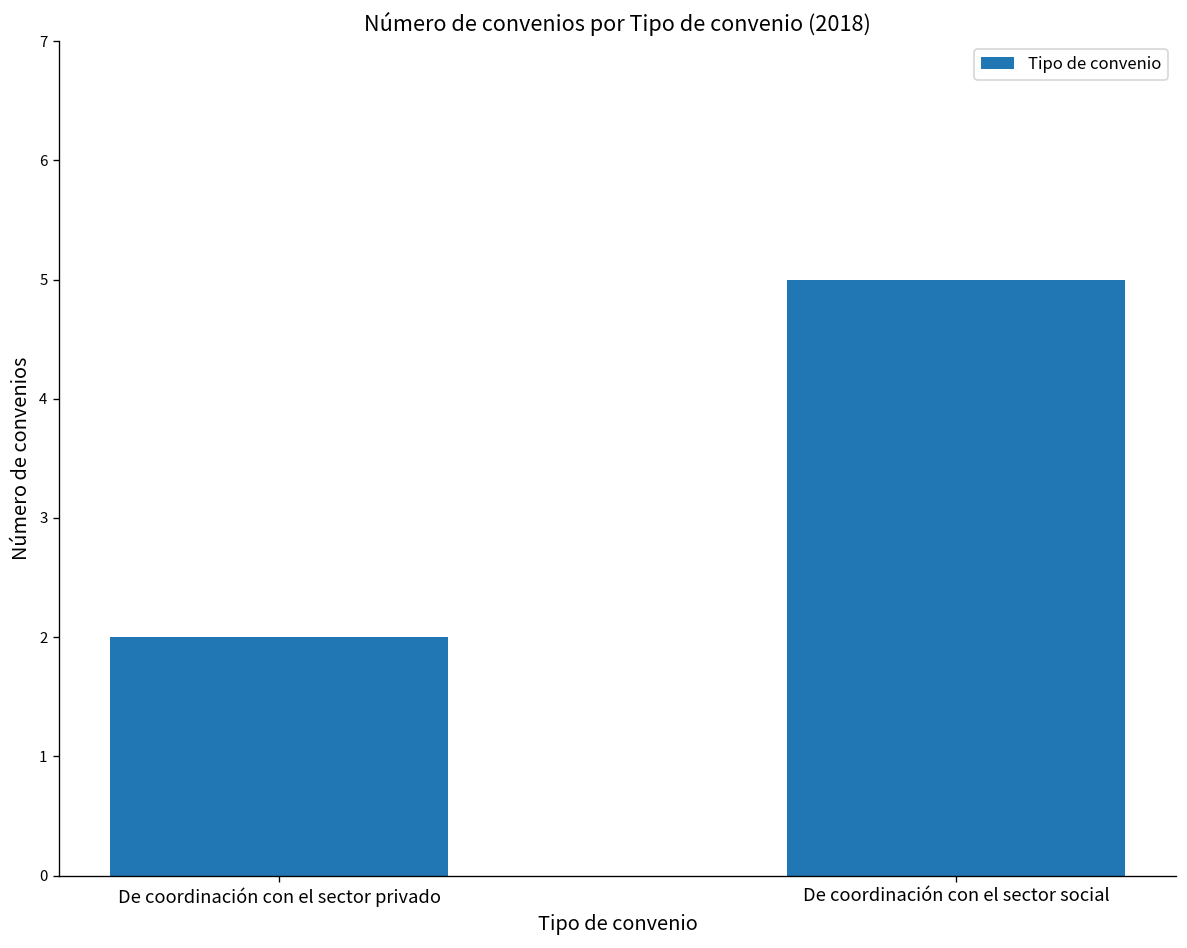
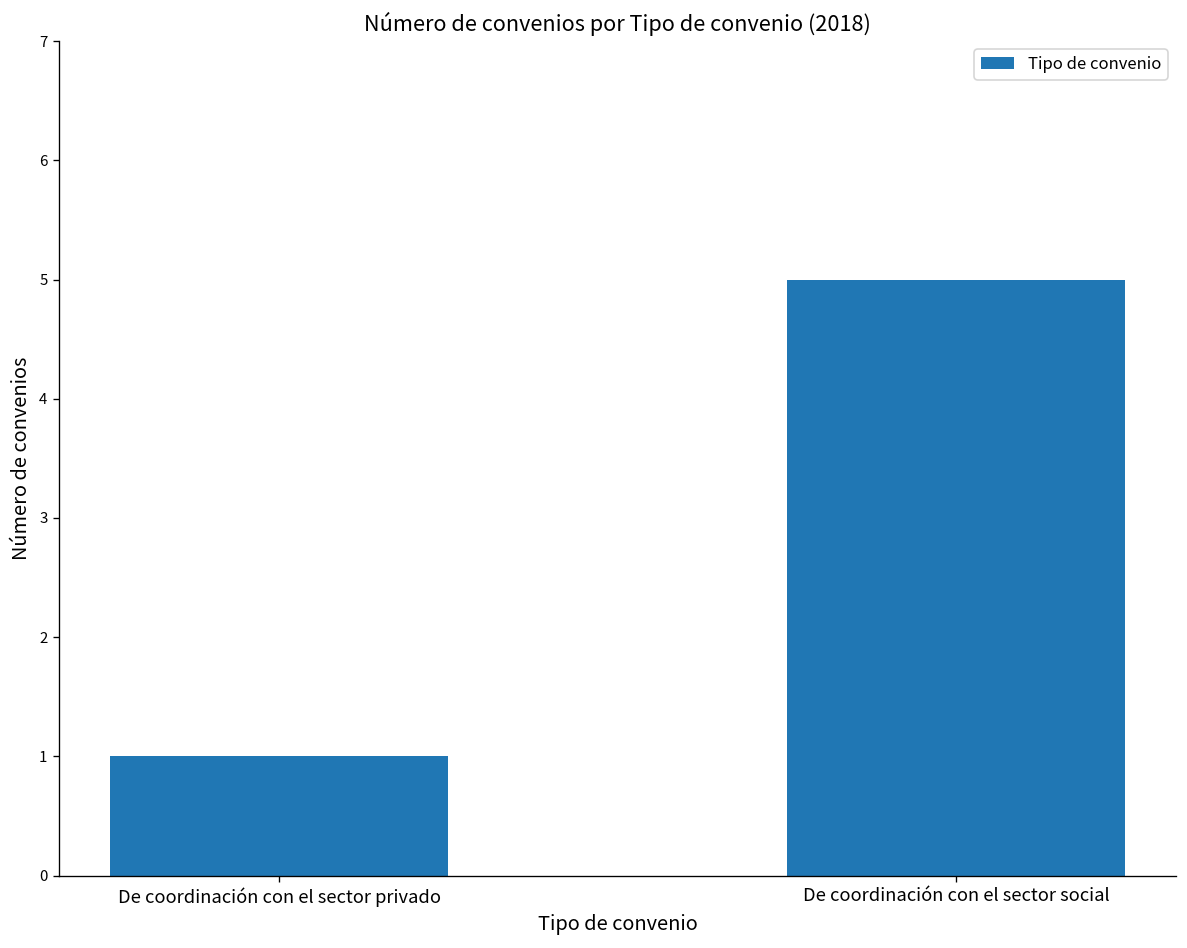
De coordinación con el sector privado: 2 -> 1
